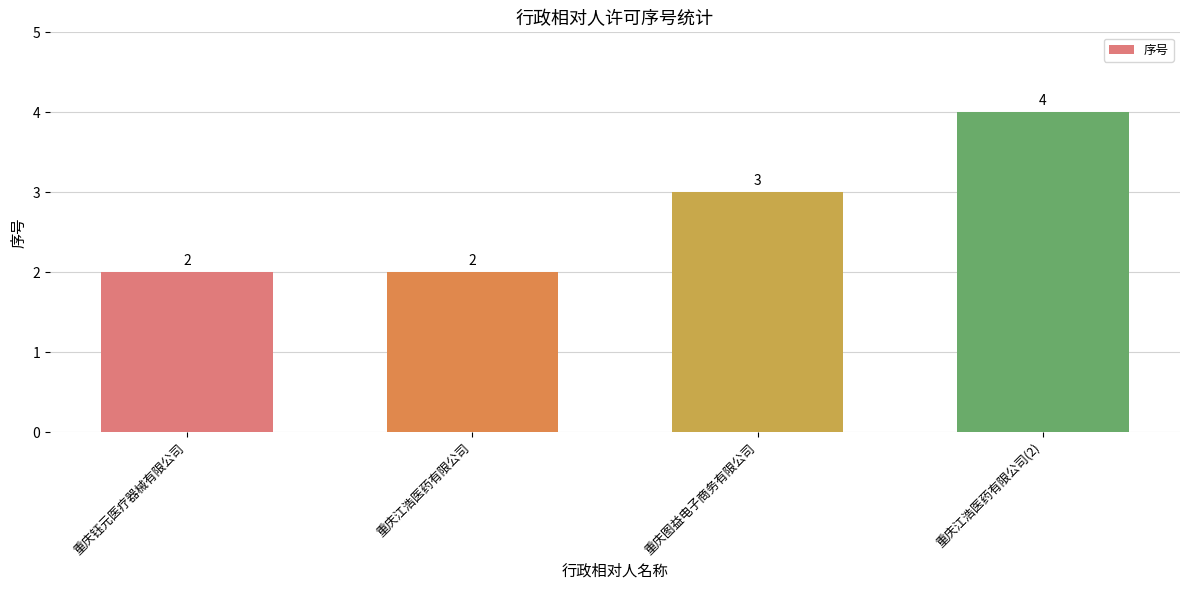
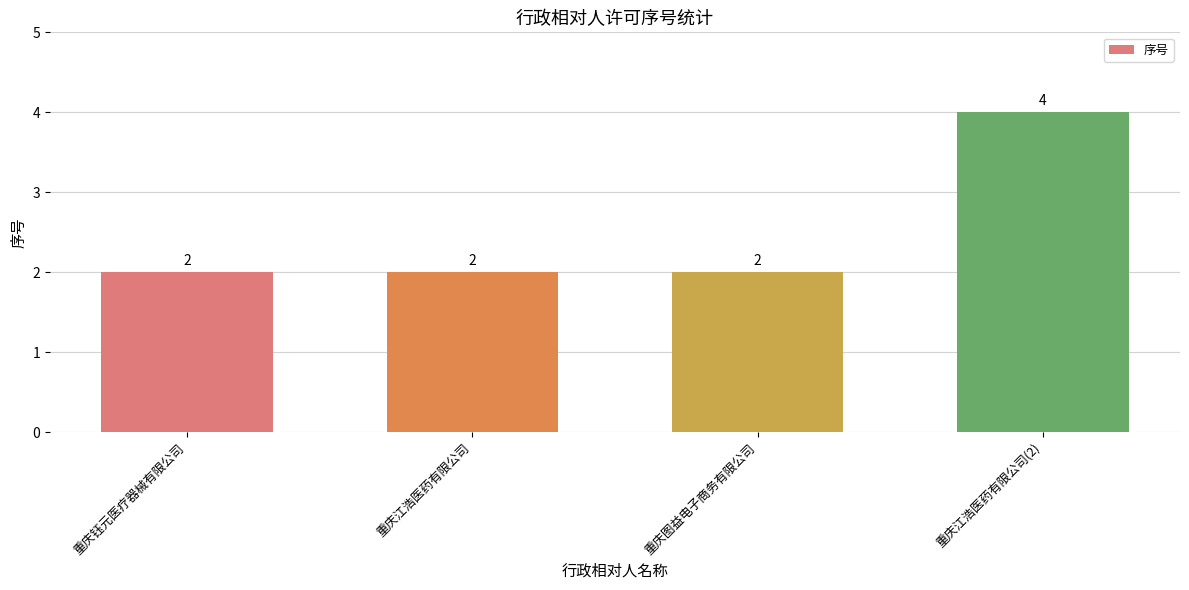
重庆图益电子商务有限公司: 3 -> 2
